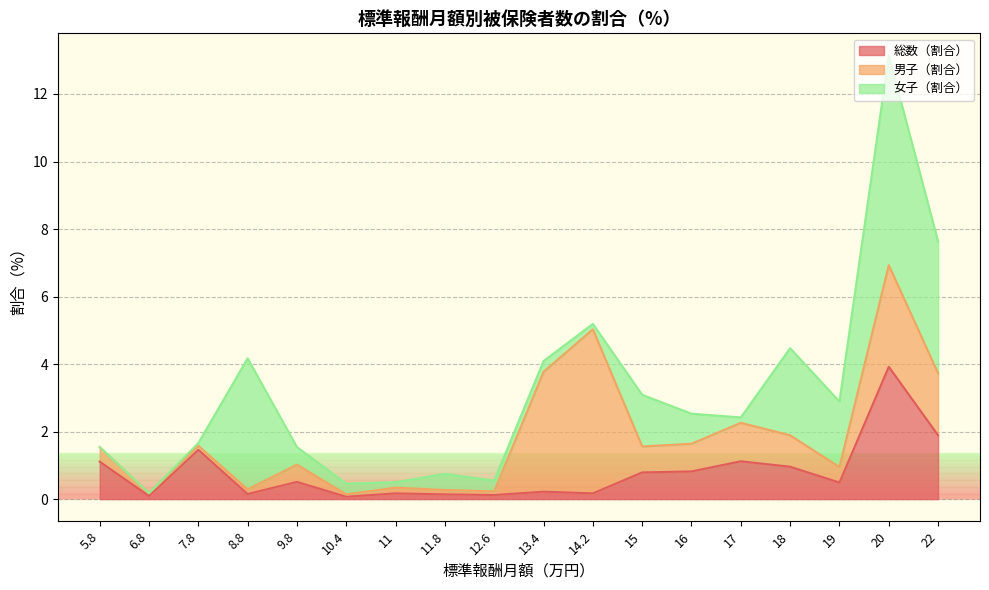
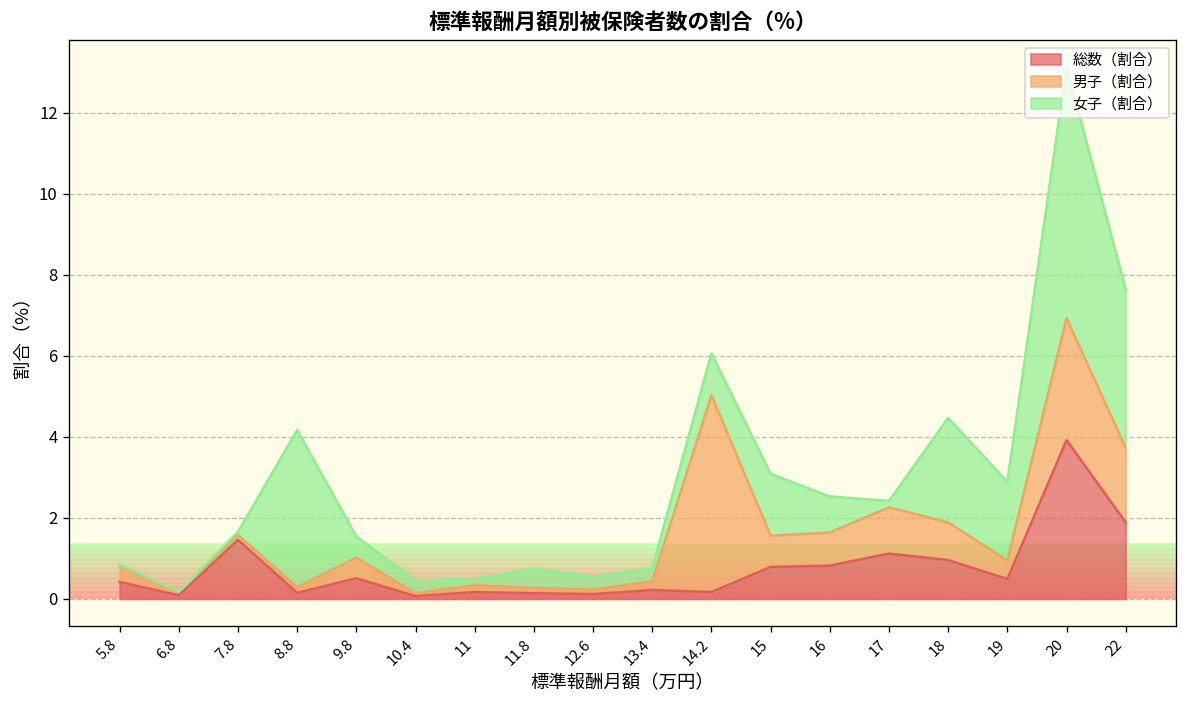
総数（割合）, 5.8: 1.1 -> 0.4
男子（割合）, 13.4: 3.6 -> 0.2
女子（割合）, 14.2: 0.2 -> 1.0
